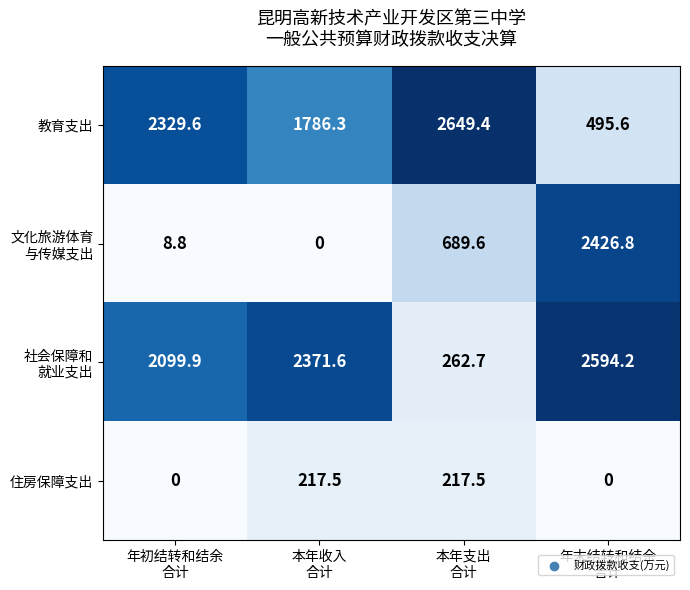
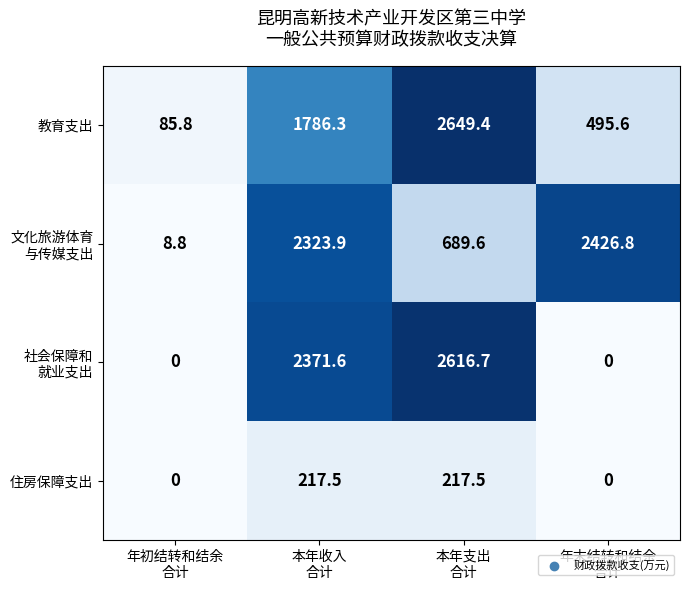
教育支出, 年初结转和结余 合计: 2329.6 -> 85.8
文化旅游体育 与传媒支出, 本年收入 合计: 0 -> 2323.9
社会保障和 就业支出, 年初结转和结余 合计: 2099.9 -> 0
社会保障和 就业支出, 本年支出 合计: 262.7 -> 2616.7
社会保障和 就业支出, 年末结转和结余 合计: 2594.2 -> 0
